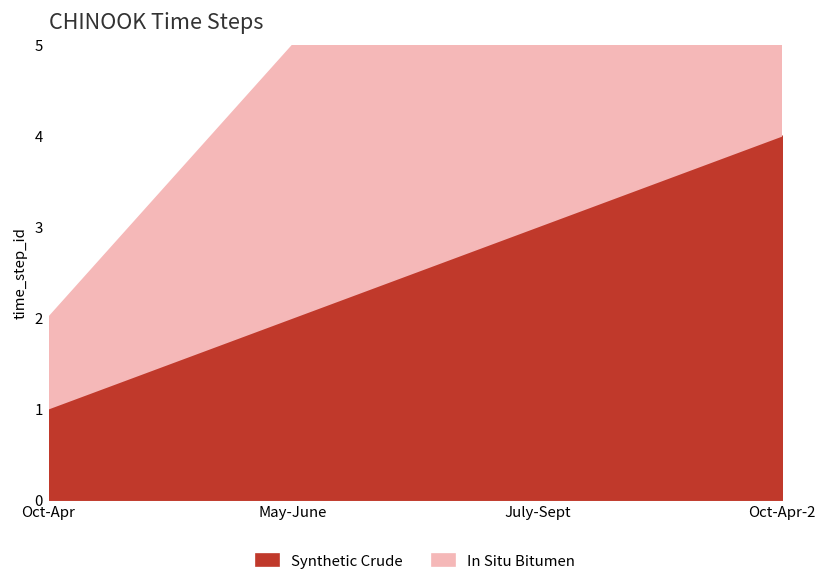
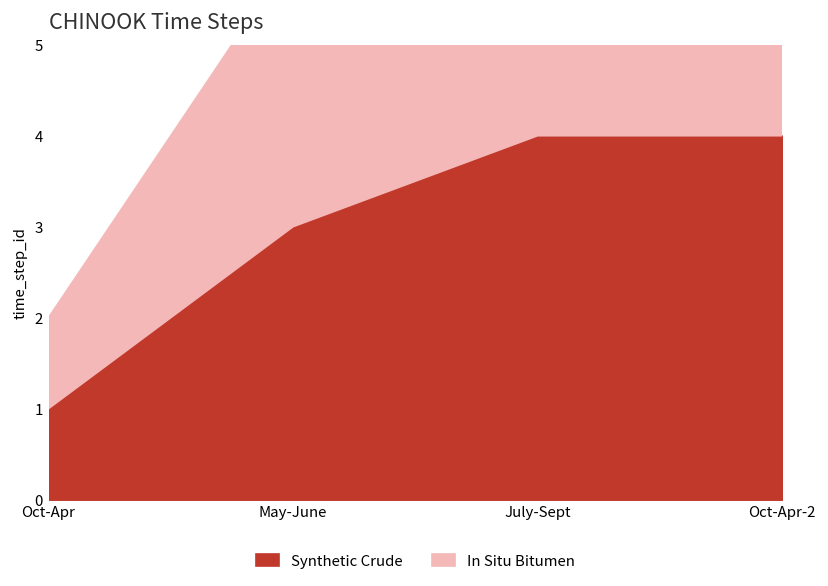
Synthetic Crude, May-June: 2 -> 3
Synthetic Crude, July-Sept: 3 -> 4
